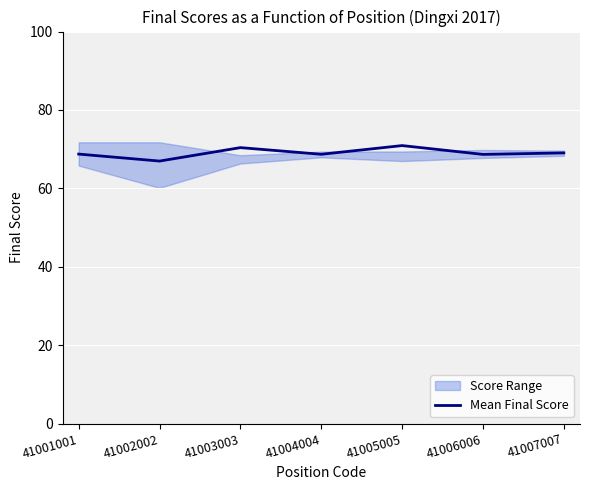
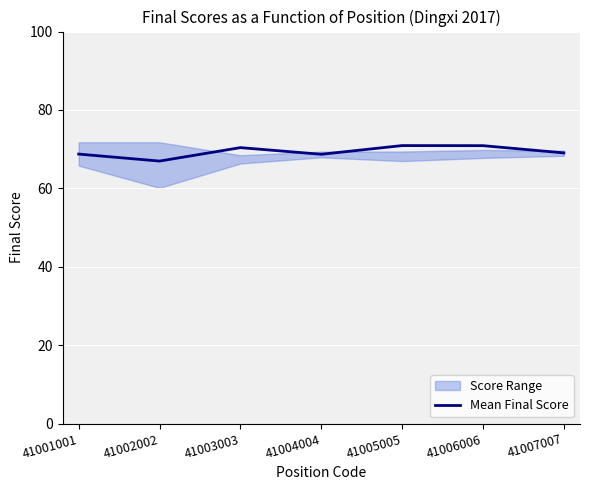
Mean Final Score, 41006006: 69 -> 71
